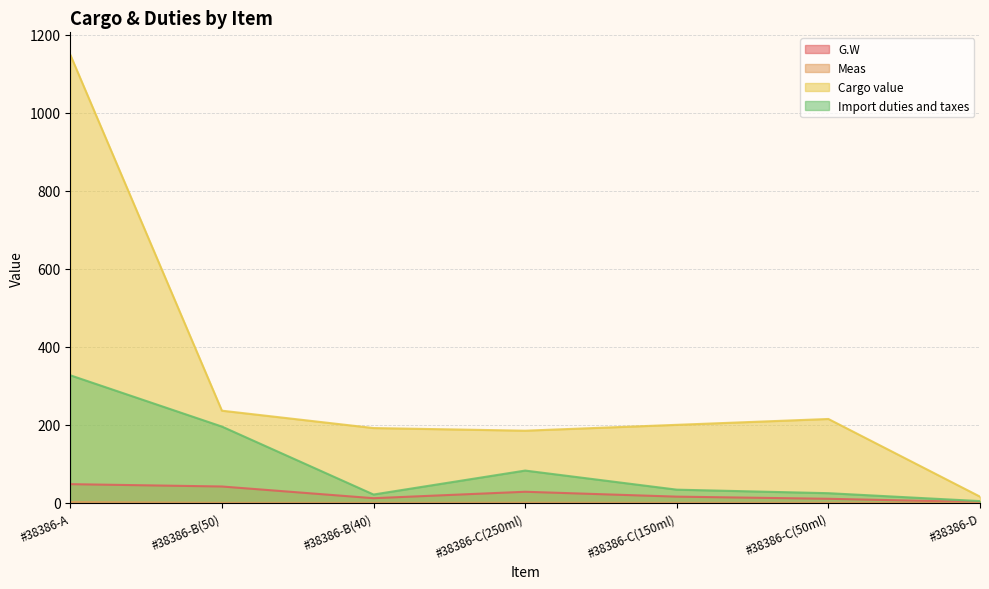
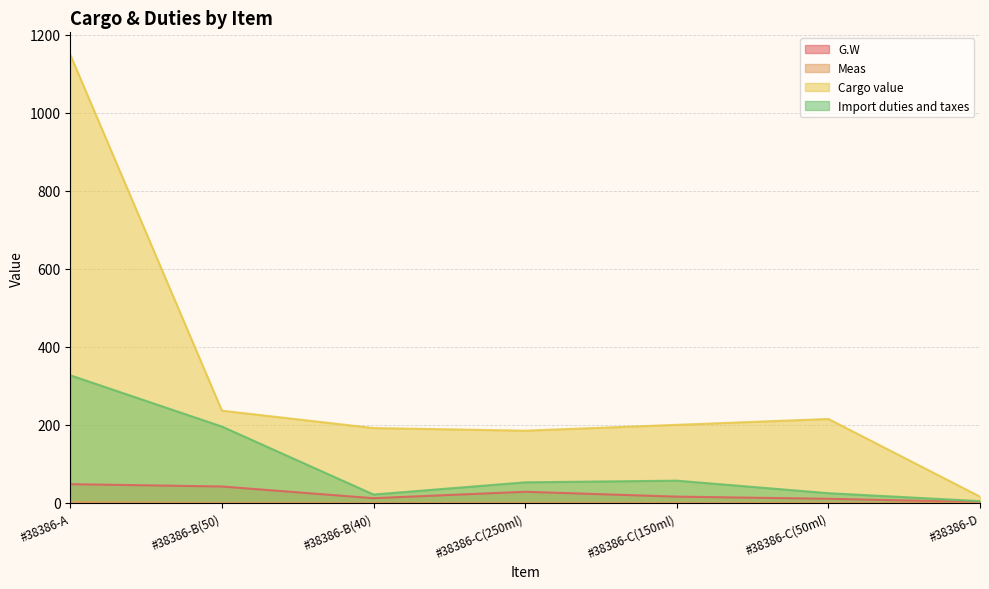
Import duties and taxes, #38386-C(250ml): 80 -> 50
Import duties and taxes, #38386-C(150ml): 30 -> 60
